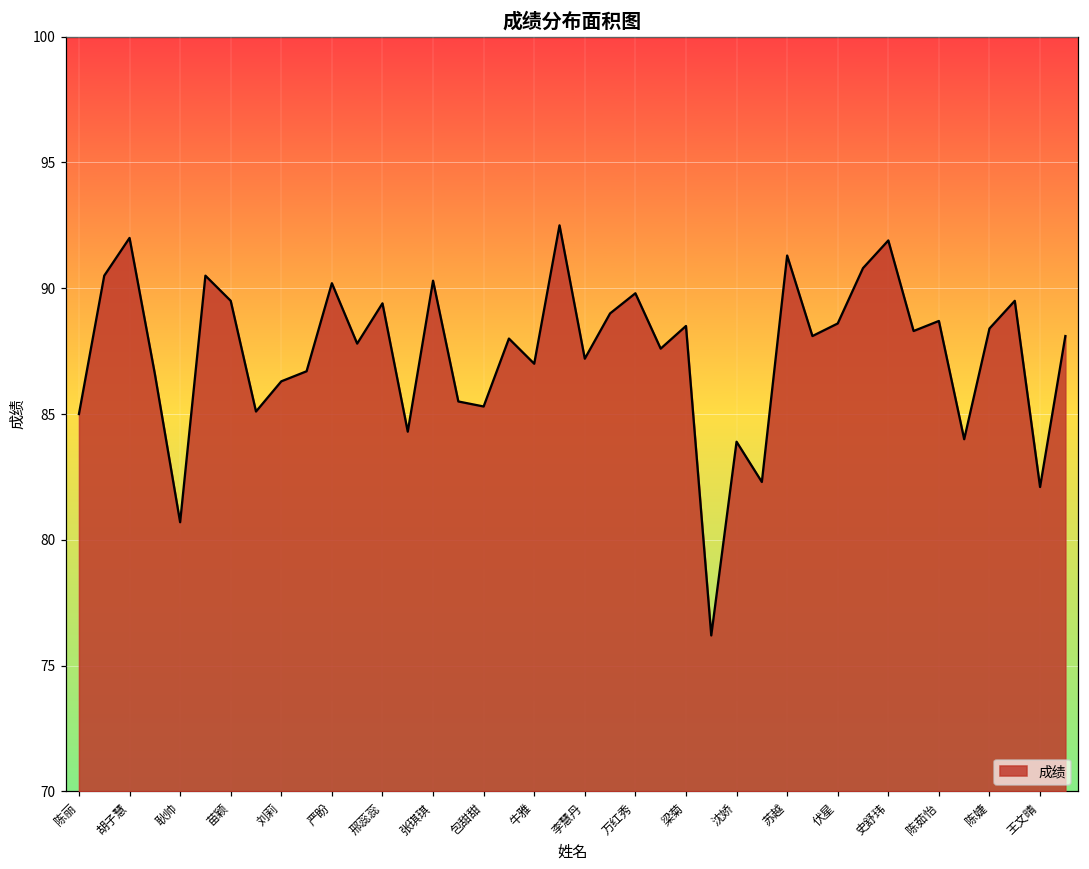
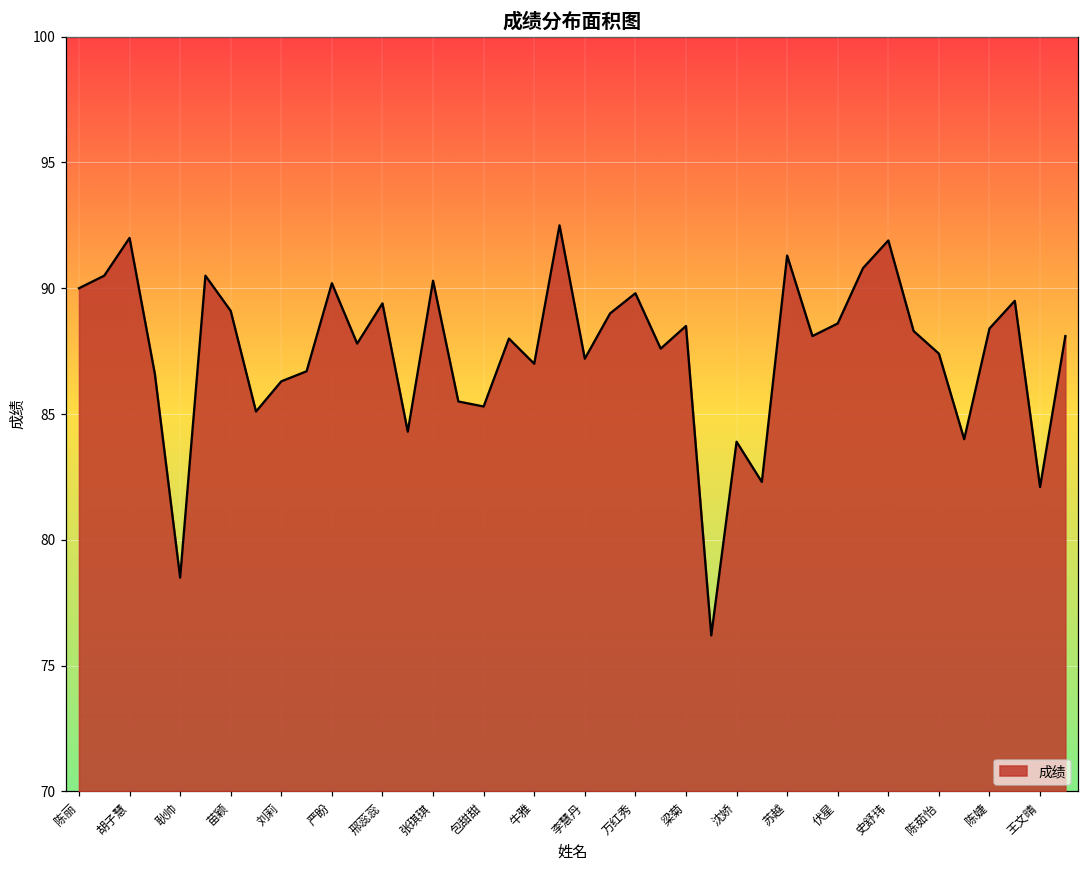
陈丽: 85 -> 90
耿帅: 80.7 -> 78.5
苗颖: 89.5 -> 89.1
陈茹怡: 88.7 -> 87.4
